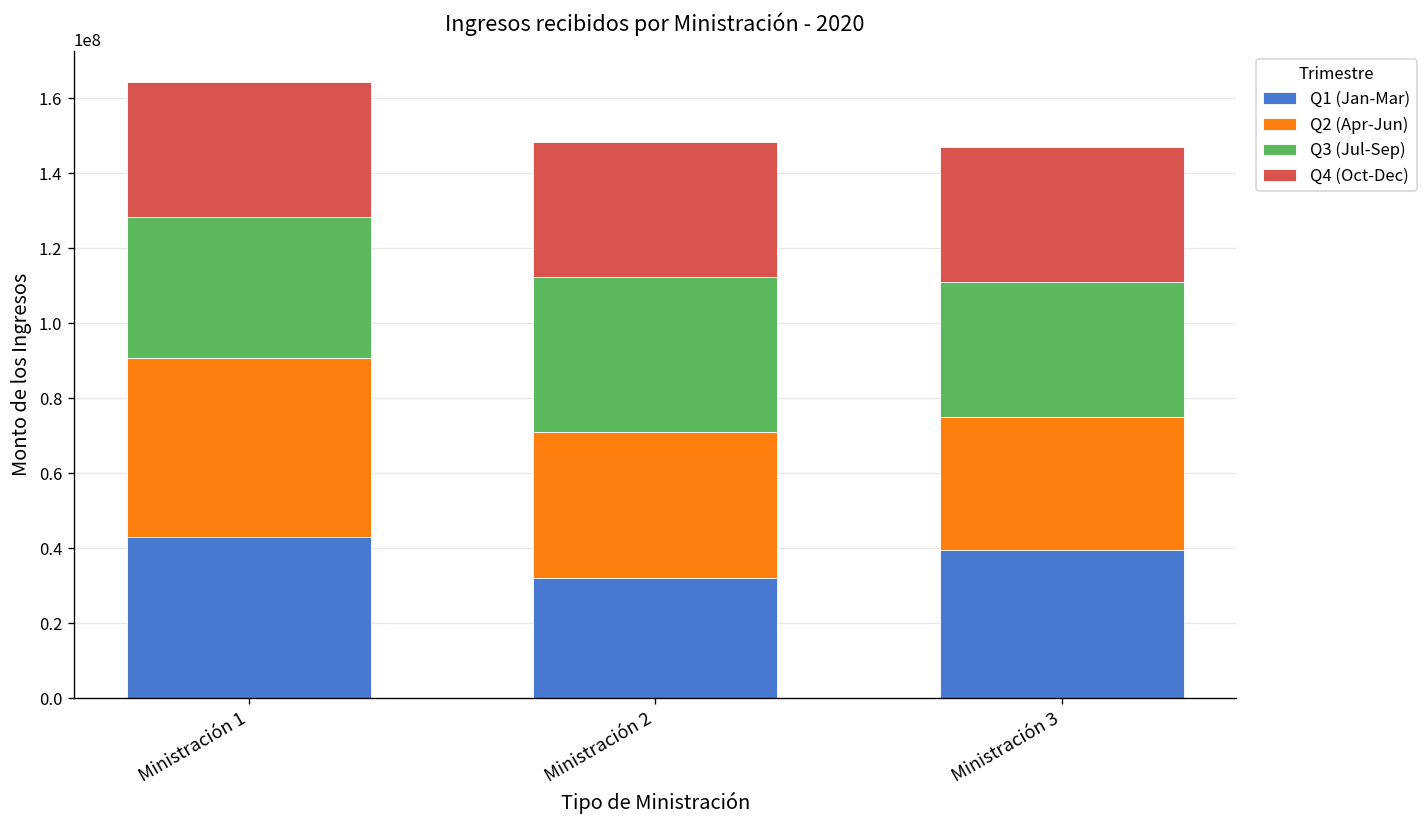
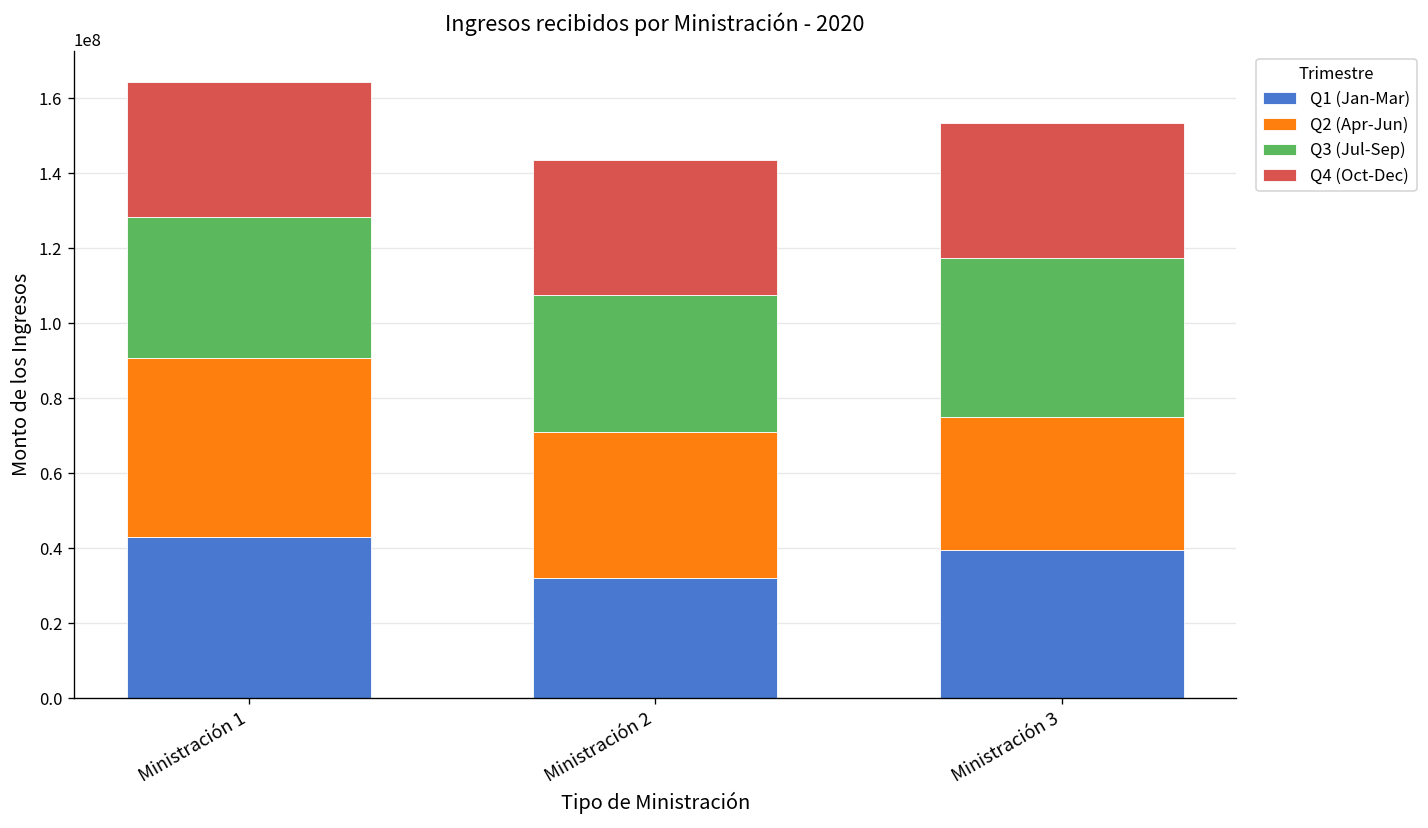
Q3 (Jul-Sep), Ministración 2: 41000000 -> 36000000
Q3 (Jul-Sep), Ministración 3: 36000000 -> 42000000
